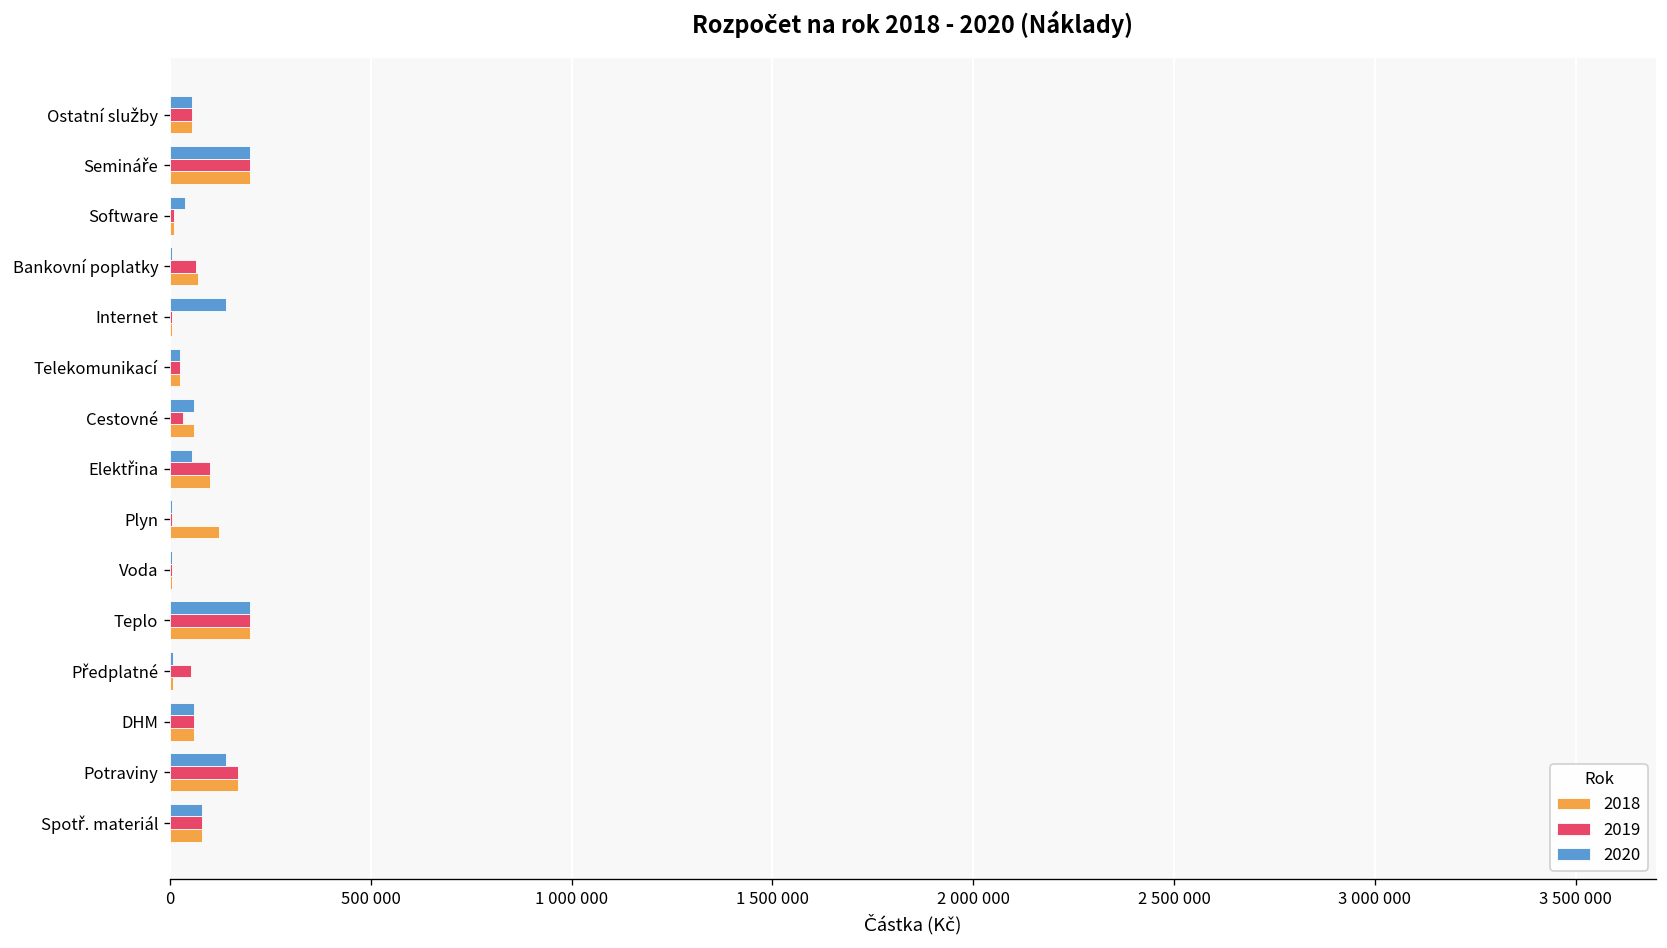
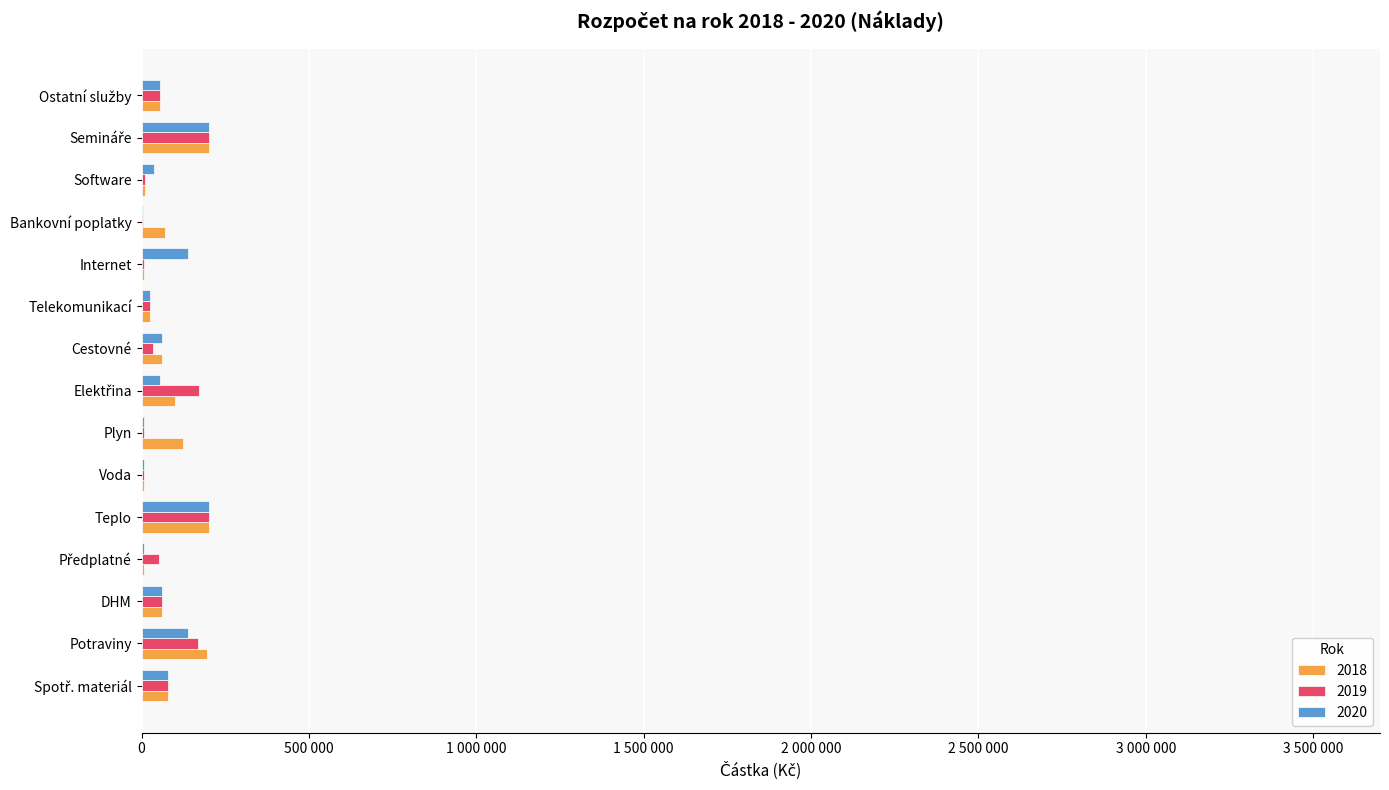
2019, Bankovní poplatky: 60000 -> 0
2019, Elektřina: 100000 -> 170000
2018, Potraviny: 170000 -> 190000
